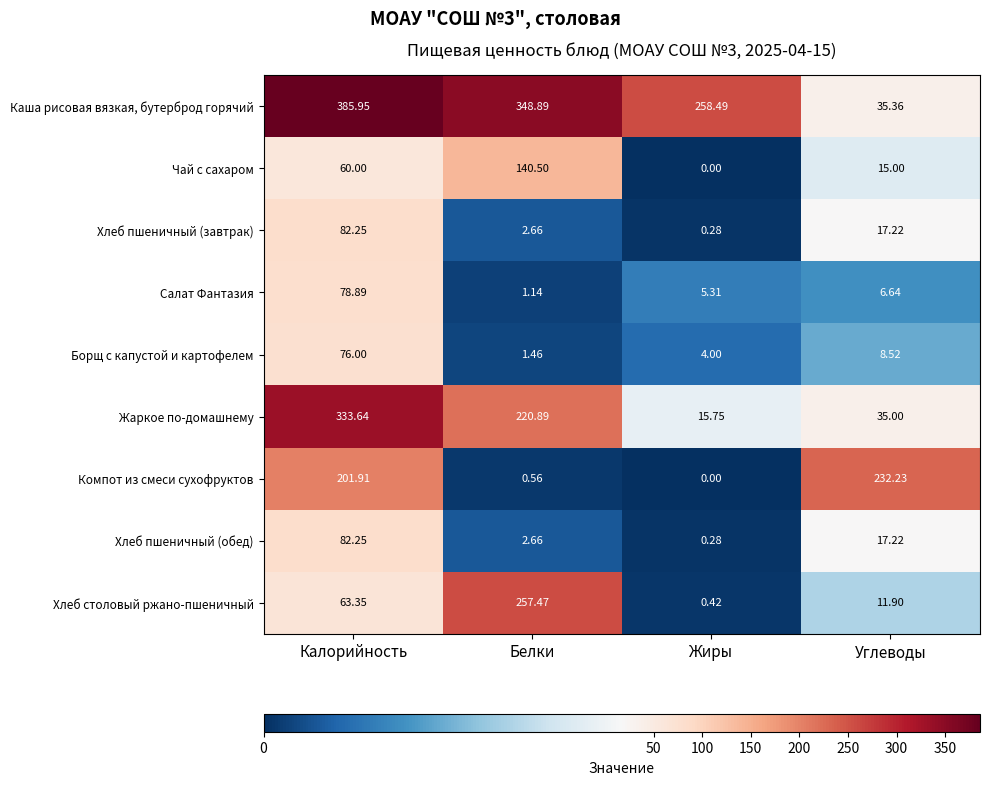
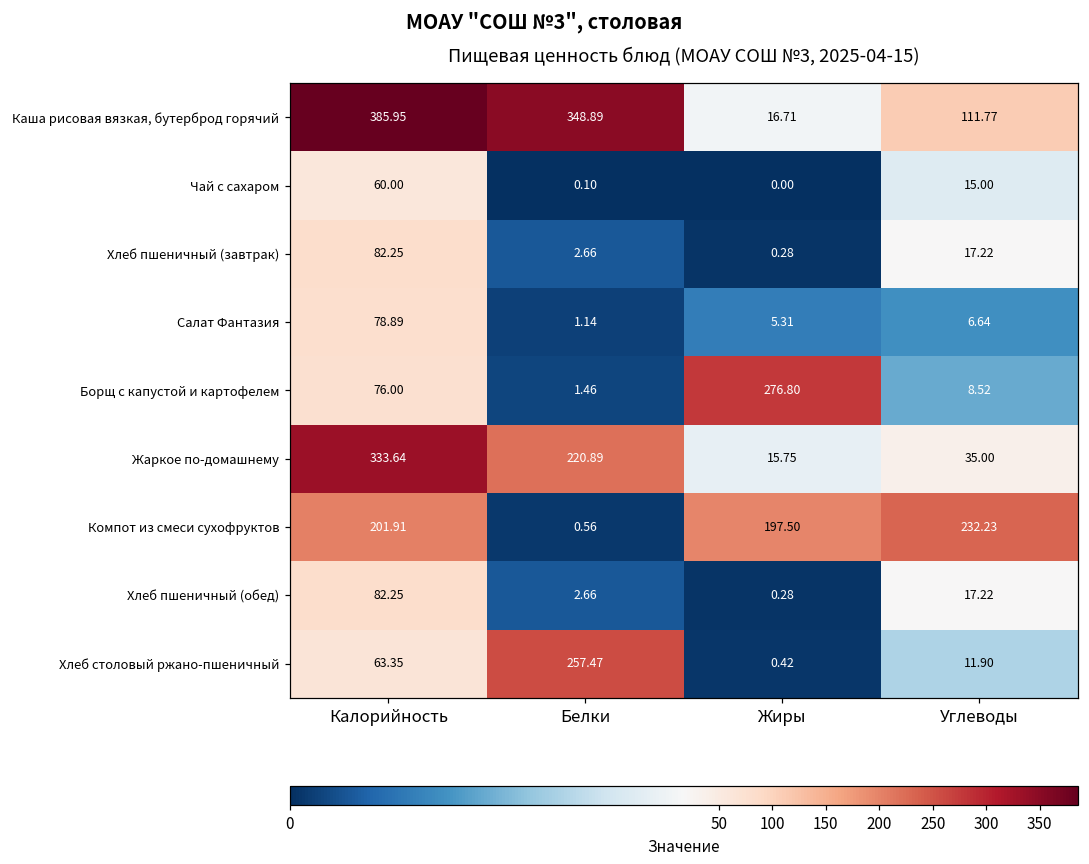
Каша рисовая вязкая, бутерброд горячий, Жиры: 258.49 -> 16.71
Каша рисовая вязкая, бутерброд горячий, Углеводы: 35.36 -> 111.77
Чай с сахаром, Белки: 140.50 -> 0.10
Борщ с капустой и картофелем, Жиры: 4.00 -> 276.80
Компот из смеси сухофруктов, Жиры: 0.00 -> 197.50
